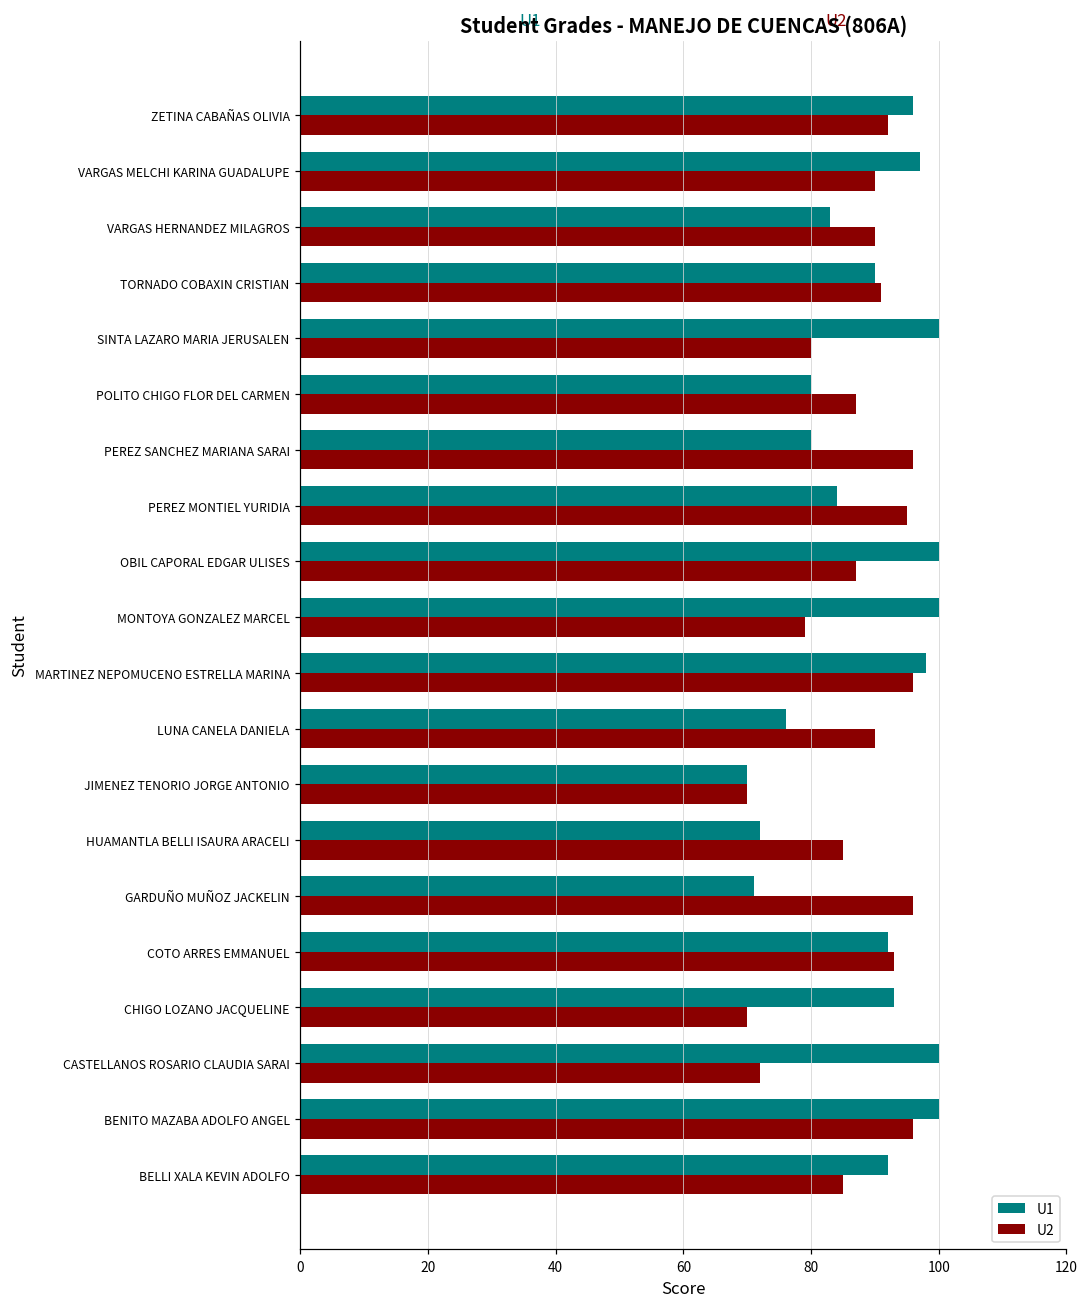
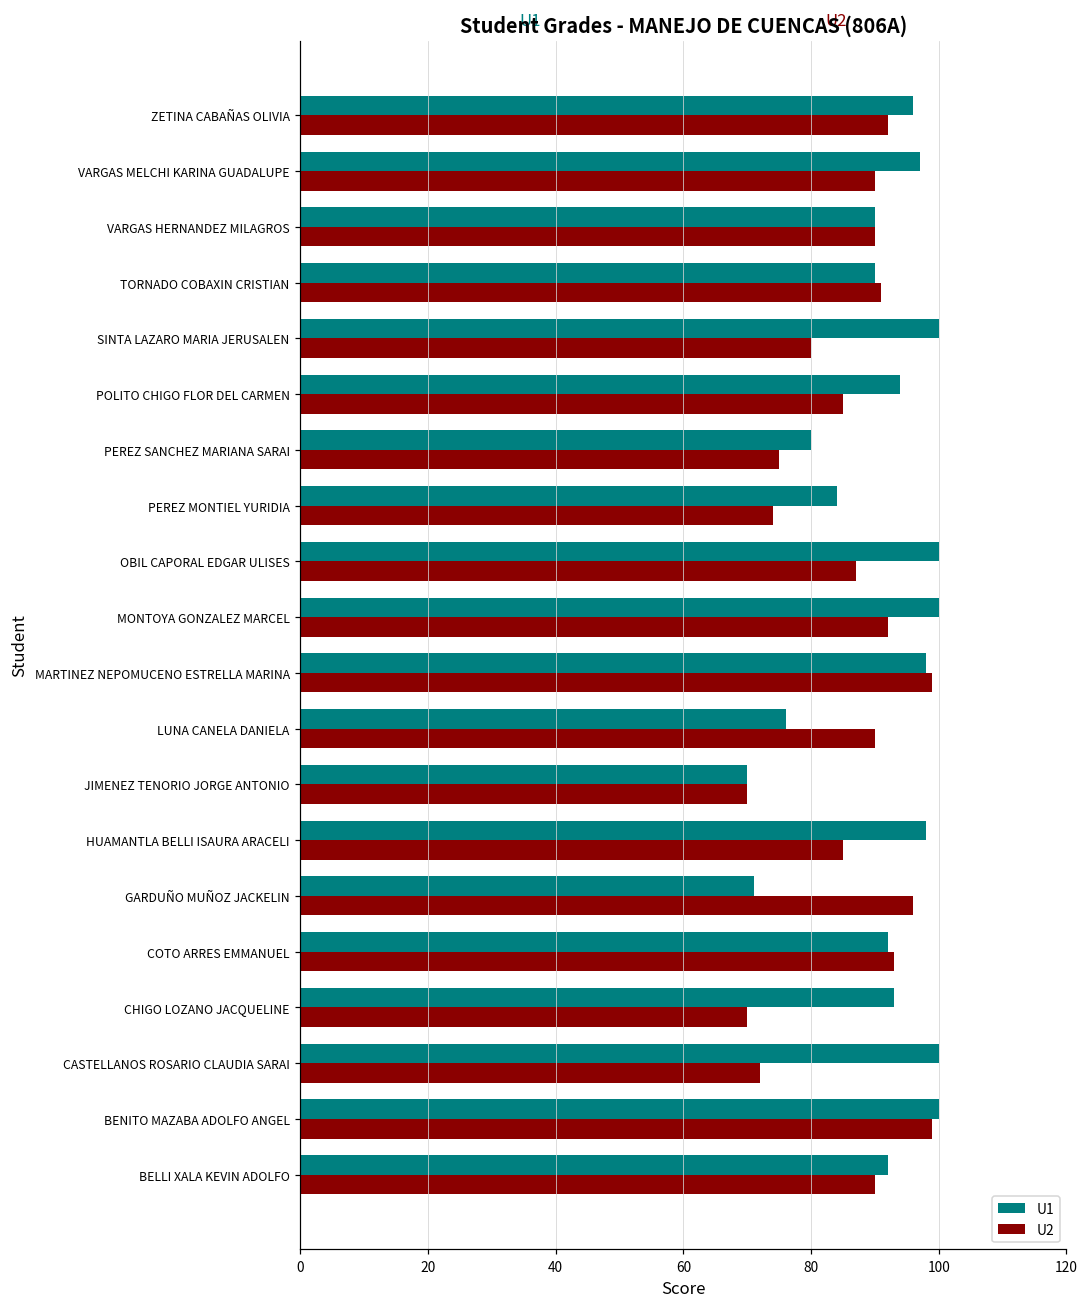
U1, VARGAS HERNANDEZ MILAGROS: 83 -> 90
U1, POLITO CHIGO FLOR DEL CARMEN: 80 -> 94
U2, POLITO CHIGO FLOR DEL CARMEN: 87 -> 85
U2, PEREZ SANCHEZ MARIANA SARAI: 96 -> 75
U2, PEREZ MONTIEL YURIDIA: 95 -> 74
U2, MONTOYA GONZALEZ MARCEL: 79 -> 92
U2, MARTINEZ NEPOMUCENO ESTRELLA MARINA: 96 -> 99
U1, HUAMANTLA BELLI ISAURA ARACELI: 72 -> 98
U2, BENITO MAZABA ADOLFO ANGEL: 96 -> 99
U2, BELLI XALA KEVIN ADOLFO: 85 -> 90
